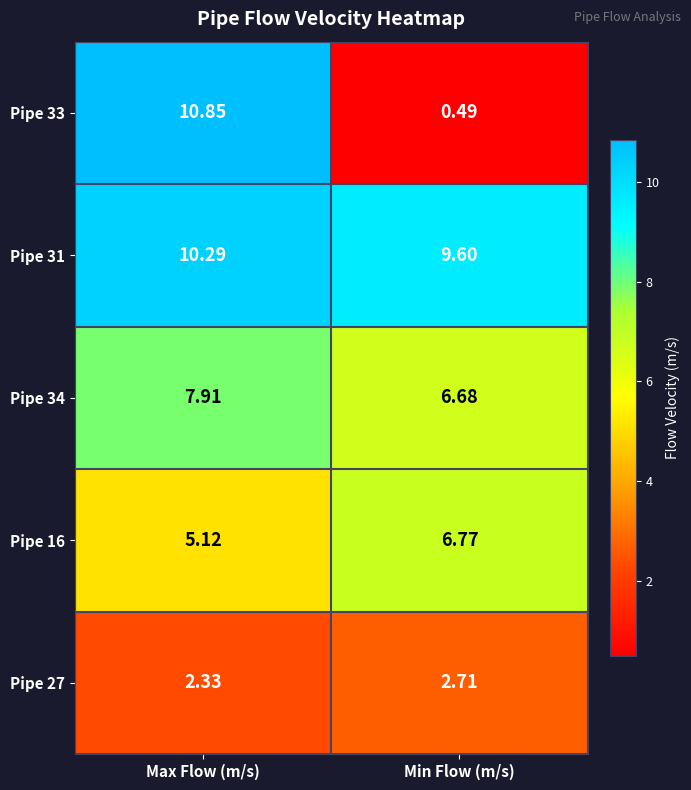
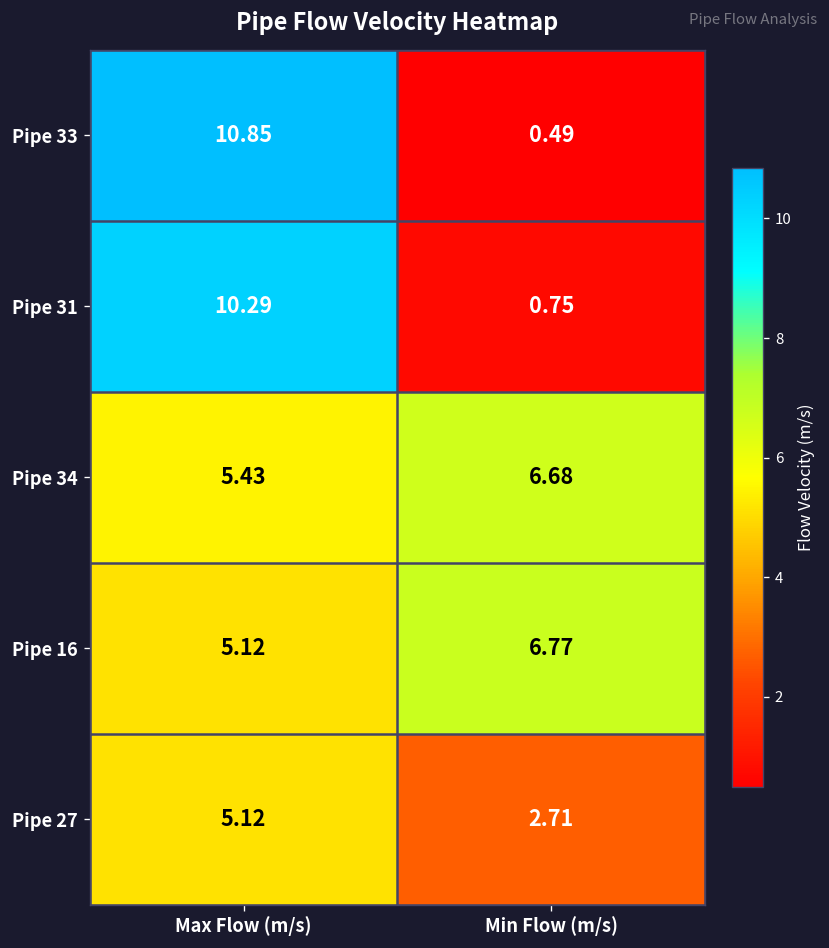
Pipe 31, Min Flow (m/s): 9.60 -> 0.75
Pipe 34, Max Flow (m/s): 7.91 -> 5.43
Pipe 27, Max Flow (m/s): 2.33 -> 5.12
